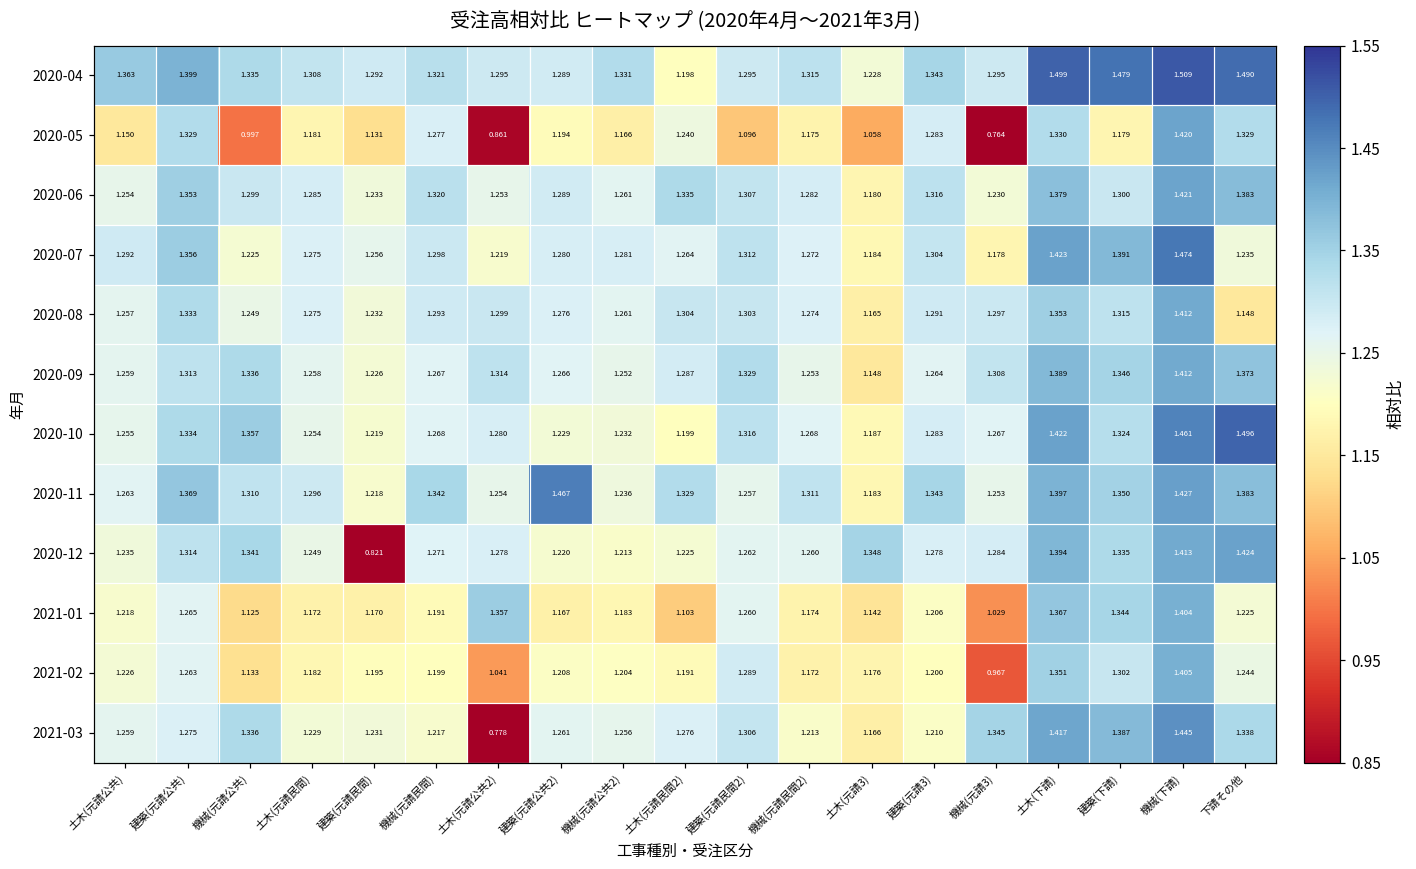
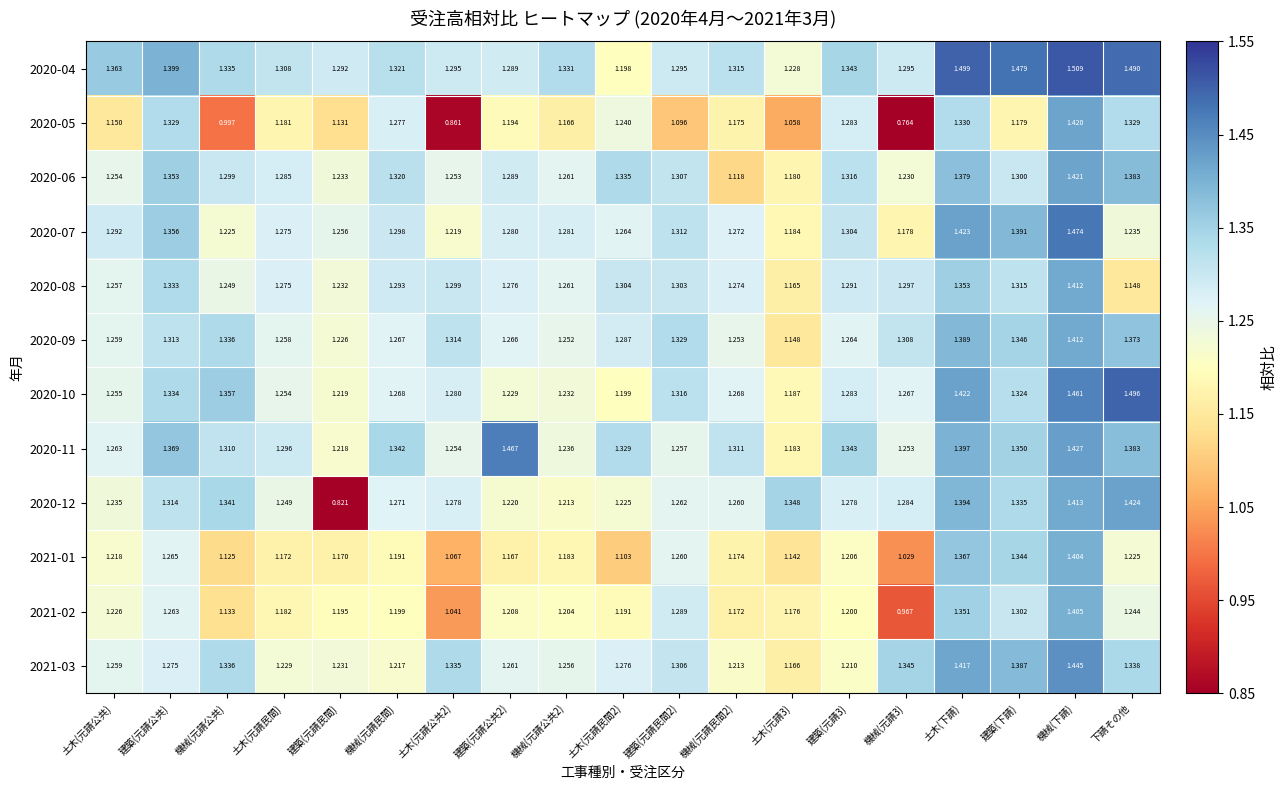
2020-06, 機械(元請民間2): 1.282 -> 1.118
2021-01, 土木(元請公共2): 1.357 -> 1.067
2021-03, 土木(元請公共2): 0.778 -> 1.335
